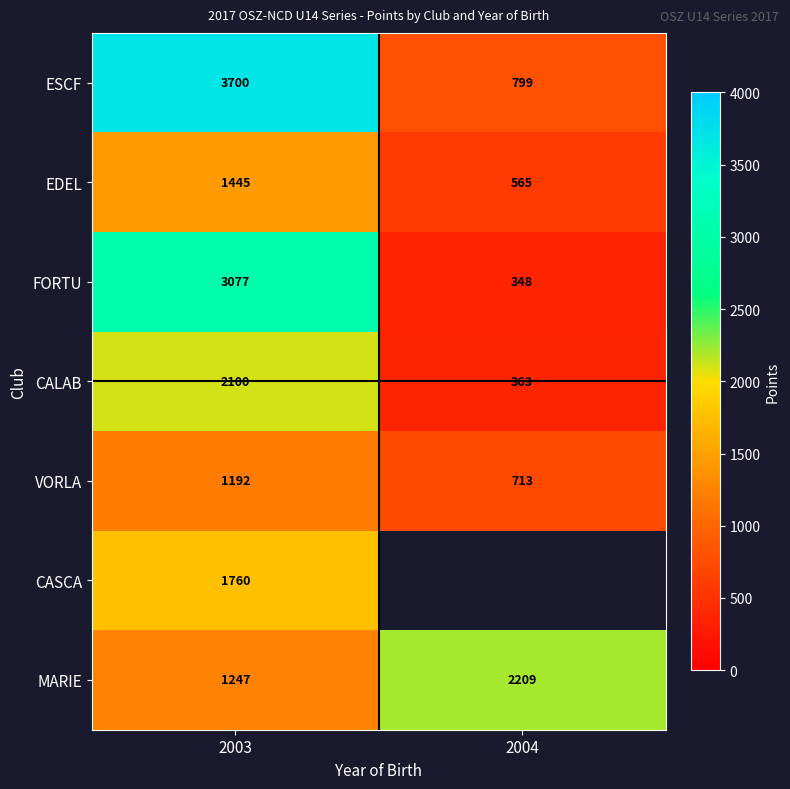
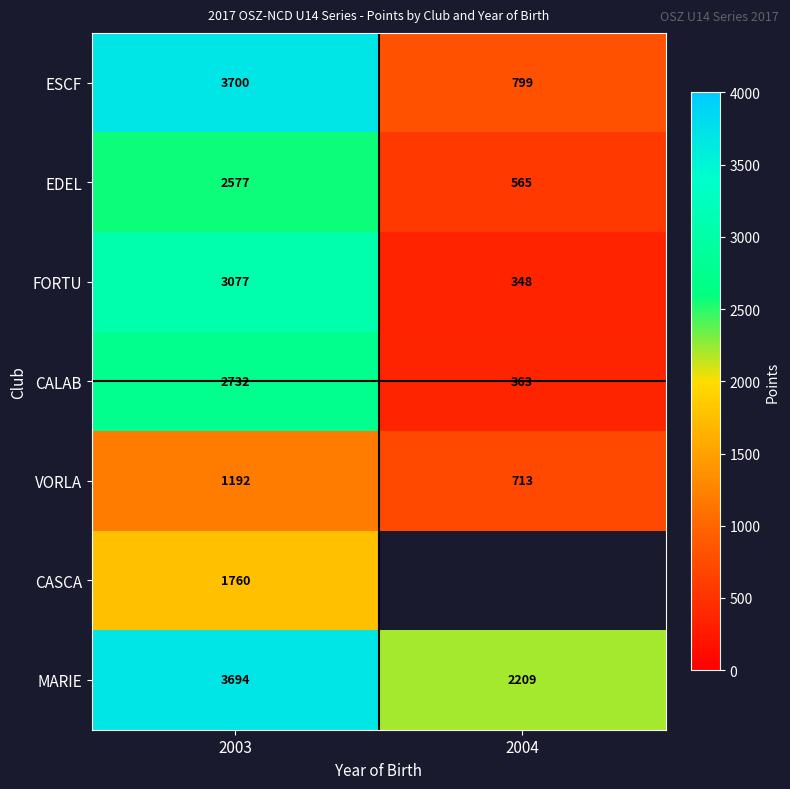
EDEL, 2003: 1445 -> 2577
CALAB, 2003: 2100 -> 2732
MARIE, 2003: 1247 -> 3694
